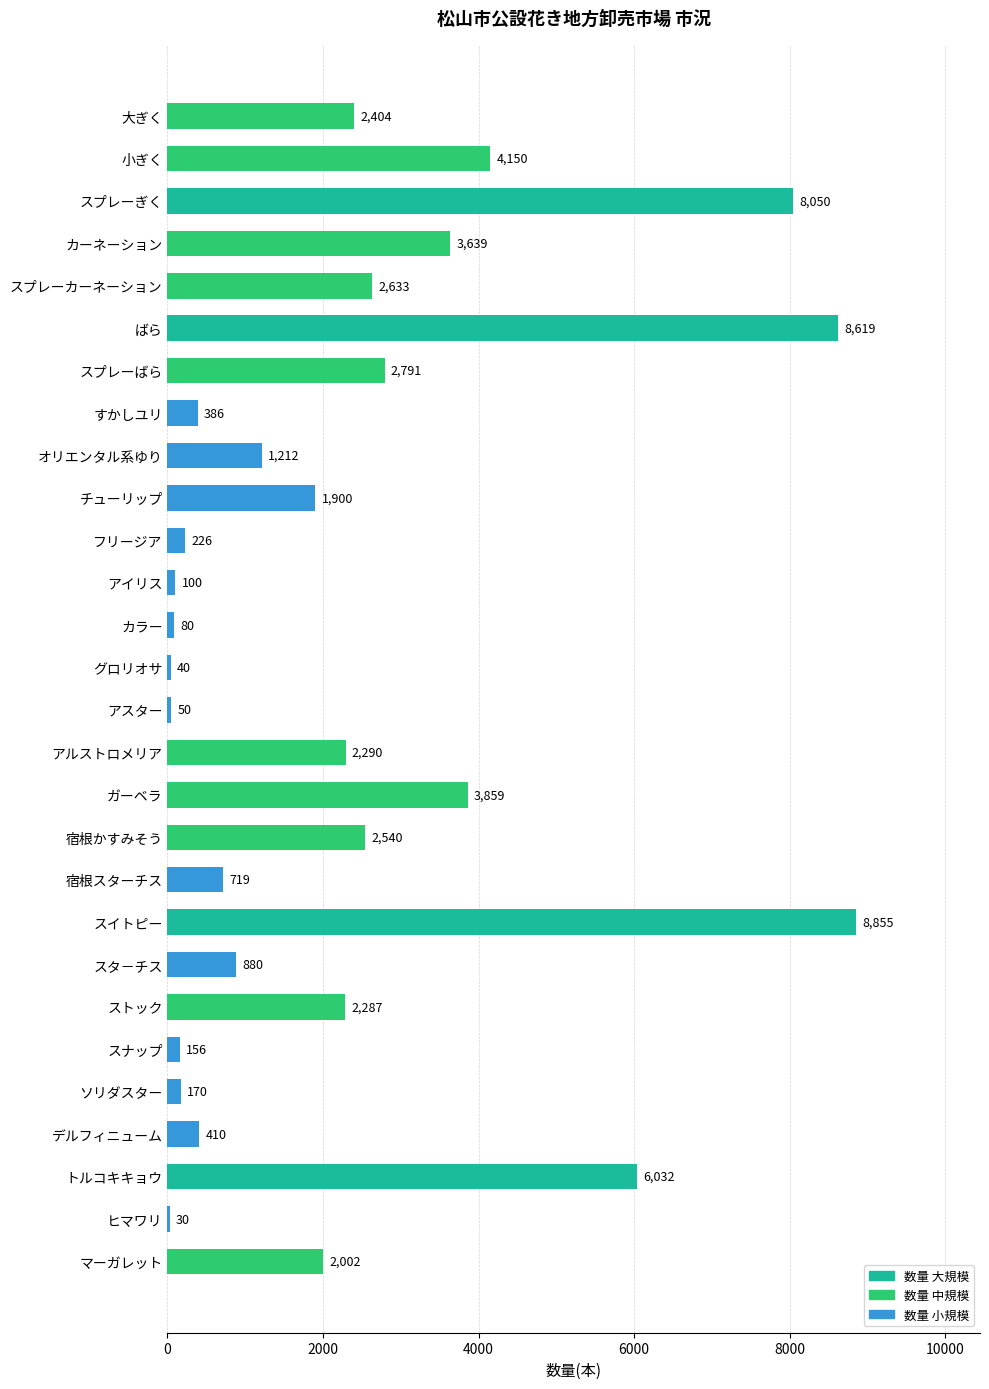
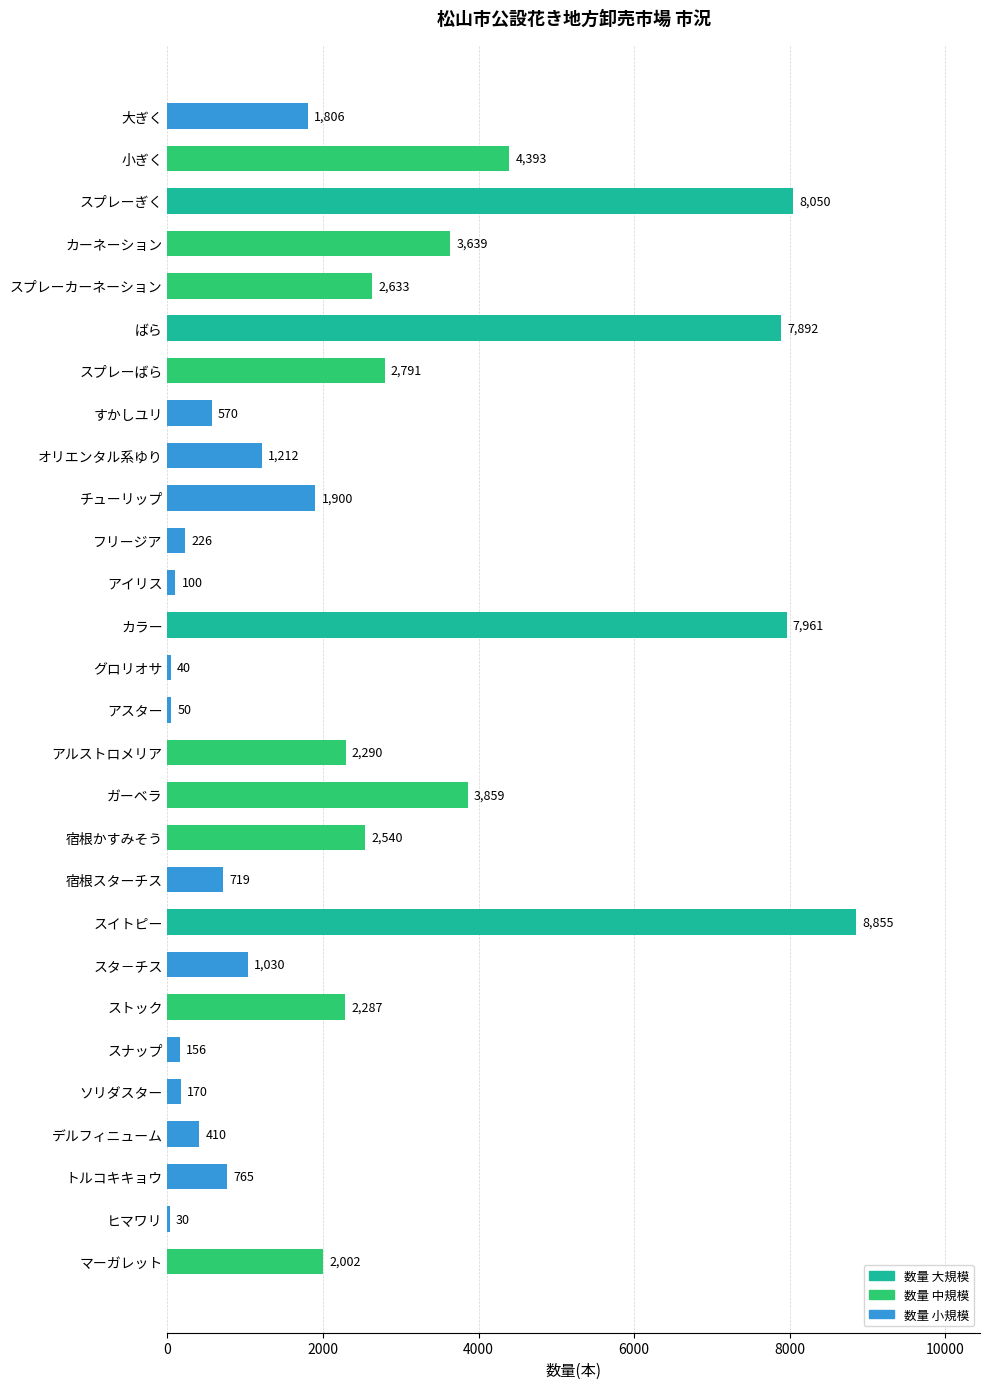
大ぎく: 2,404 -> 1,806
小ぎく: 4,150 -> 4,393
ばら: 8,619 -> 7,892
すかしユリ: 386 -> 570
カラー: 80 -> 7,961
スタ－チス: 880 -> 1,030
トルコキキョウ: 6,032 -> 765
